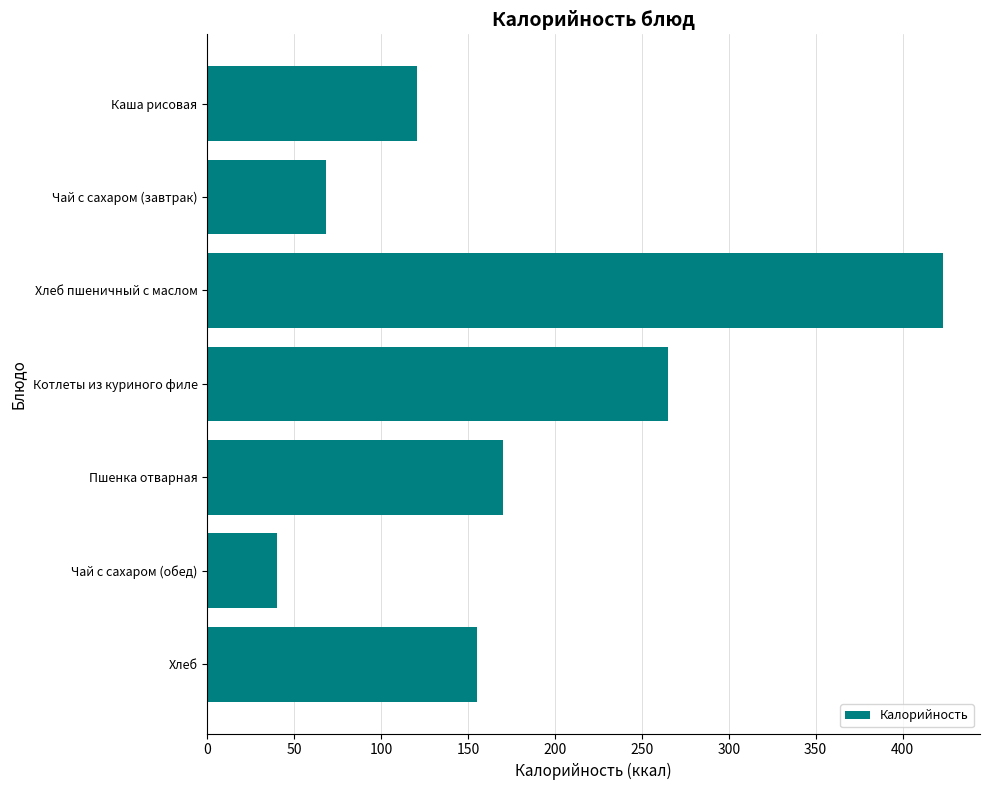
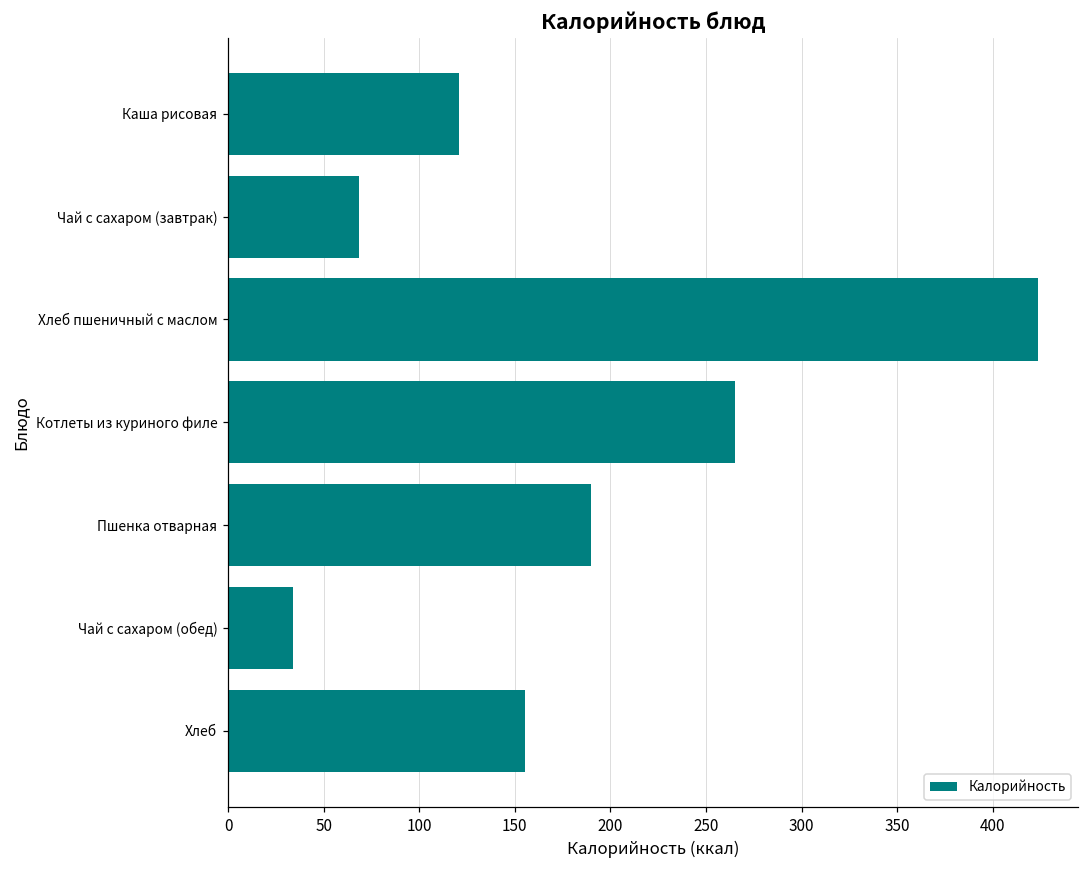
Пшенка отварная: 170 -> 190
Чай с сахаром (обед): 40 -> 34
